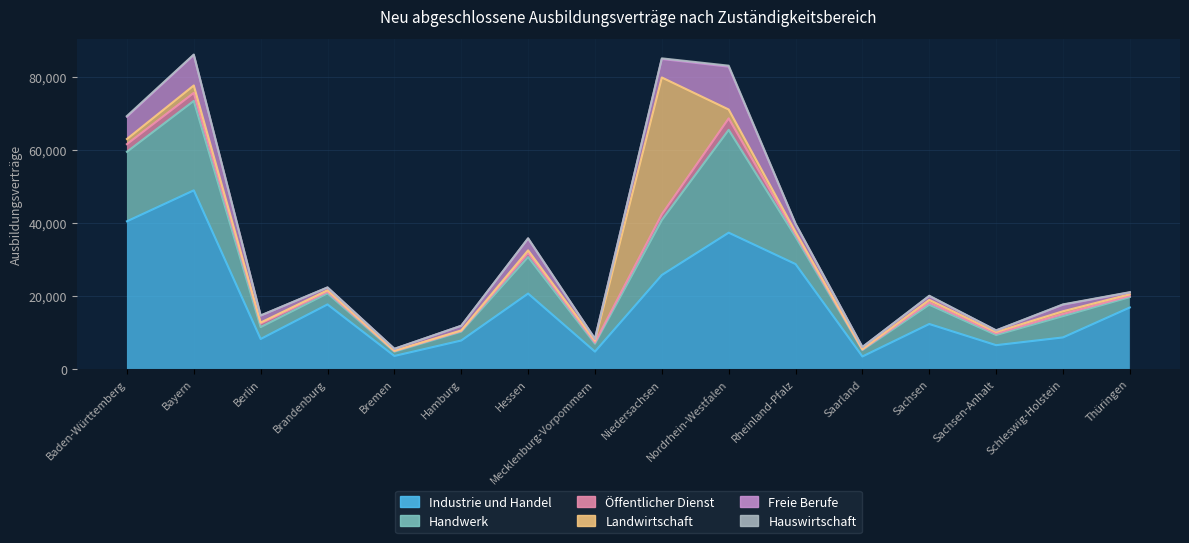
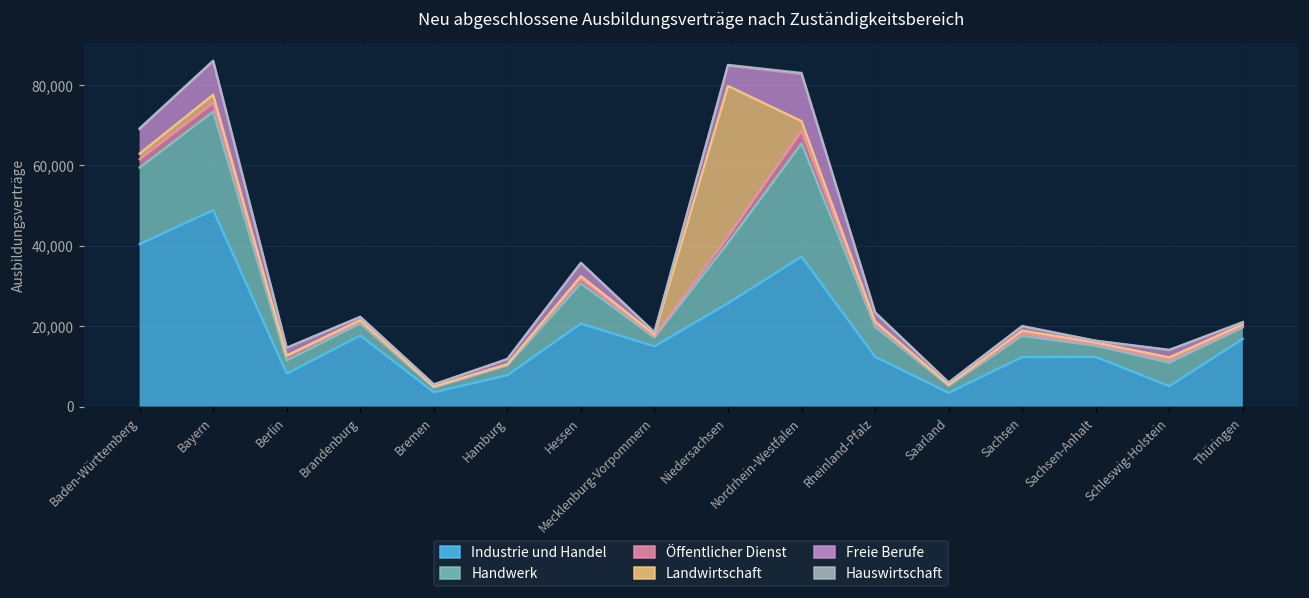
Industrie und Handel, Mecklenburg-Vorpommern: 5,000 -> 15,000
Industrie und Handel, Rheinland-Pfalz: 29,000 -> 12,000
Industrie und Handel, Sachsen-Anhalt: 7,000 -> 12,000
Industrie und Handel, Schleswig-Holstein: 9,000 -> 5,000
